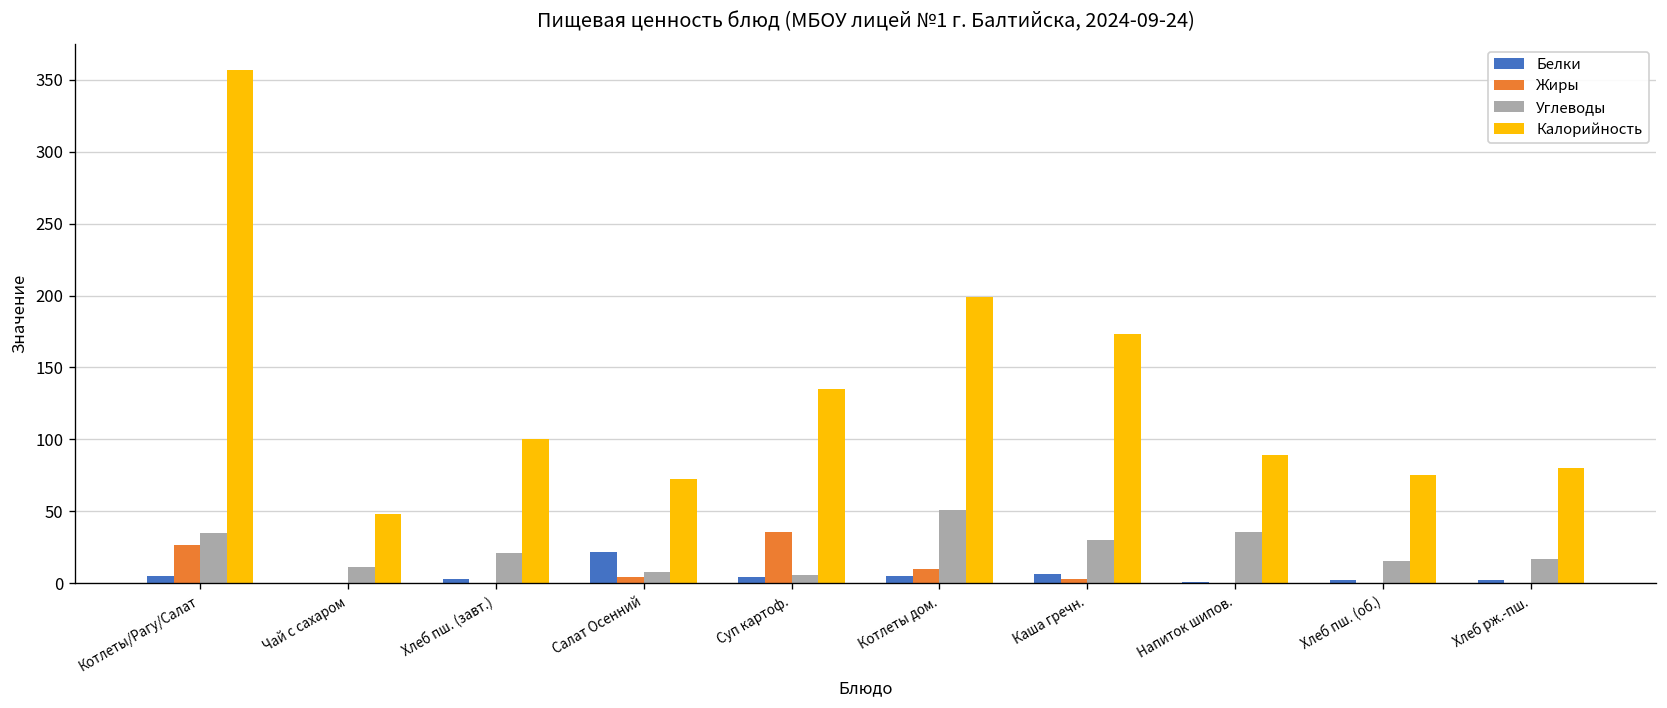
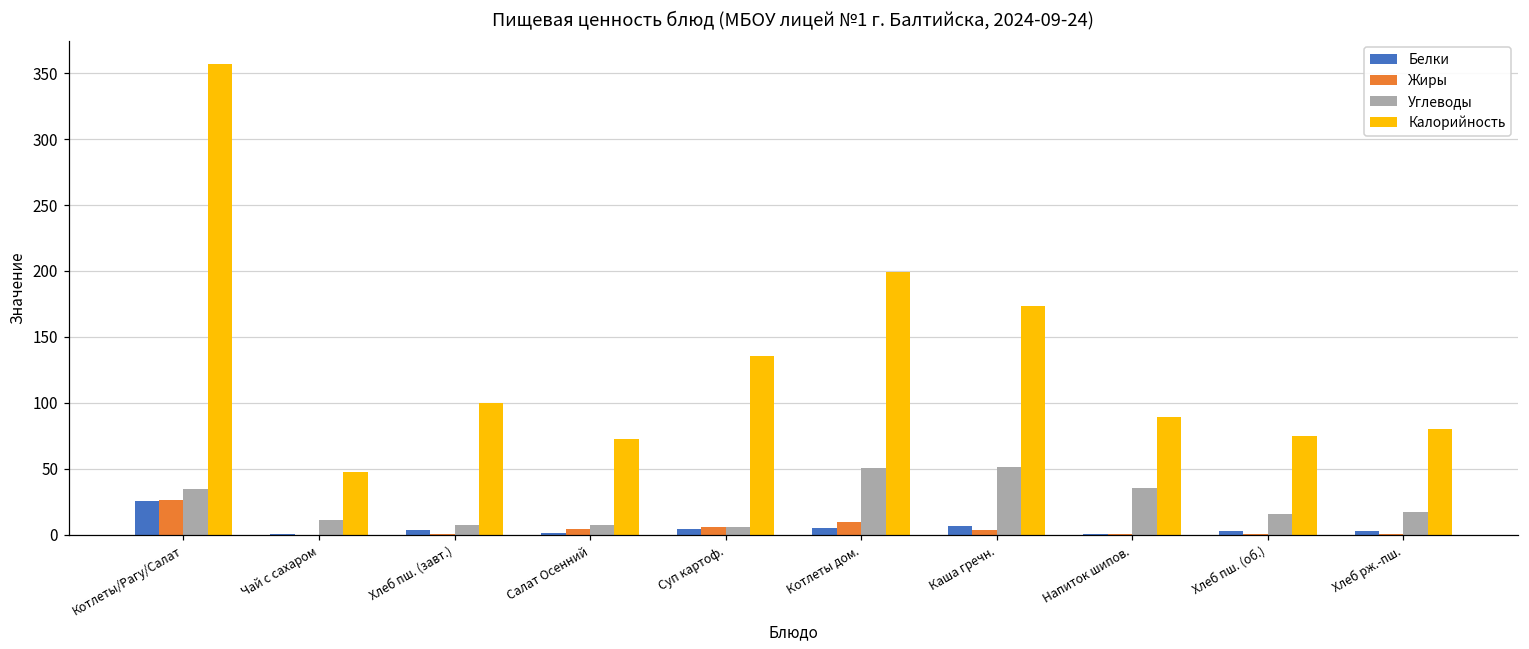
Белки, Котлеты/Рагу/Салат: 5 -> 25
Углеводы, Хлеб пш. (завт.): 21 -> 7
Белки, Салат Осенний: 22 -> 1
Жиры, Суп картоф.: 36 -> 6
Углеводы, Каша гречн.: 30 -> 51
